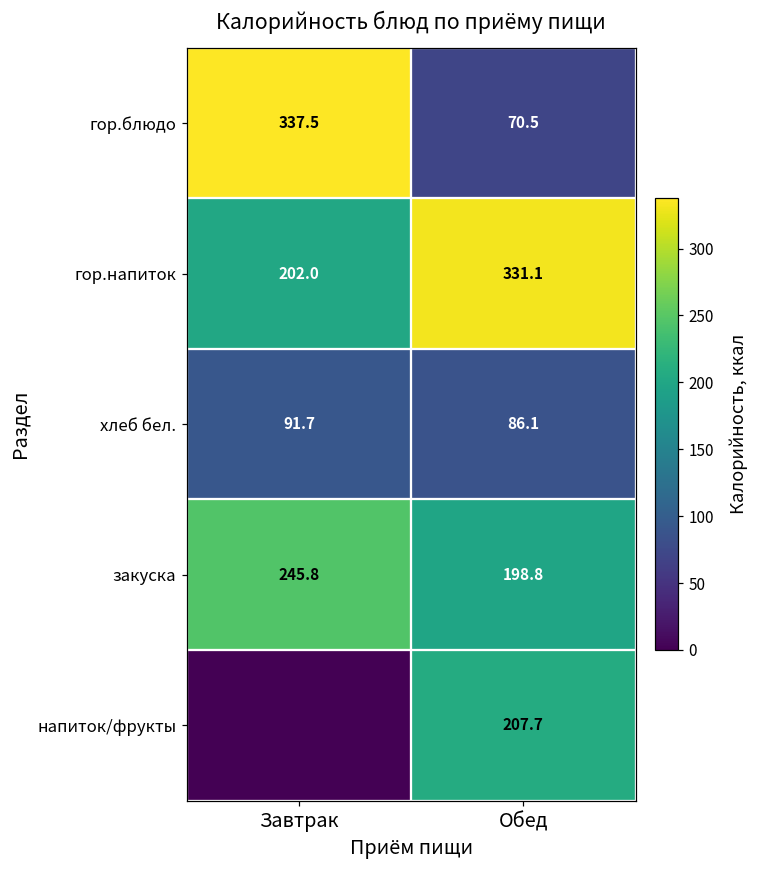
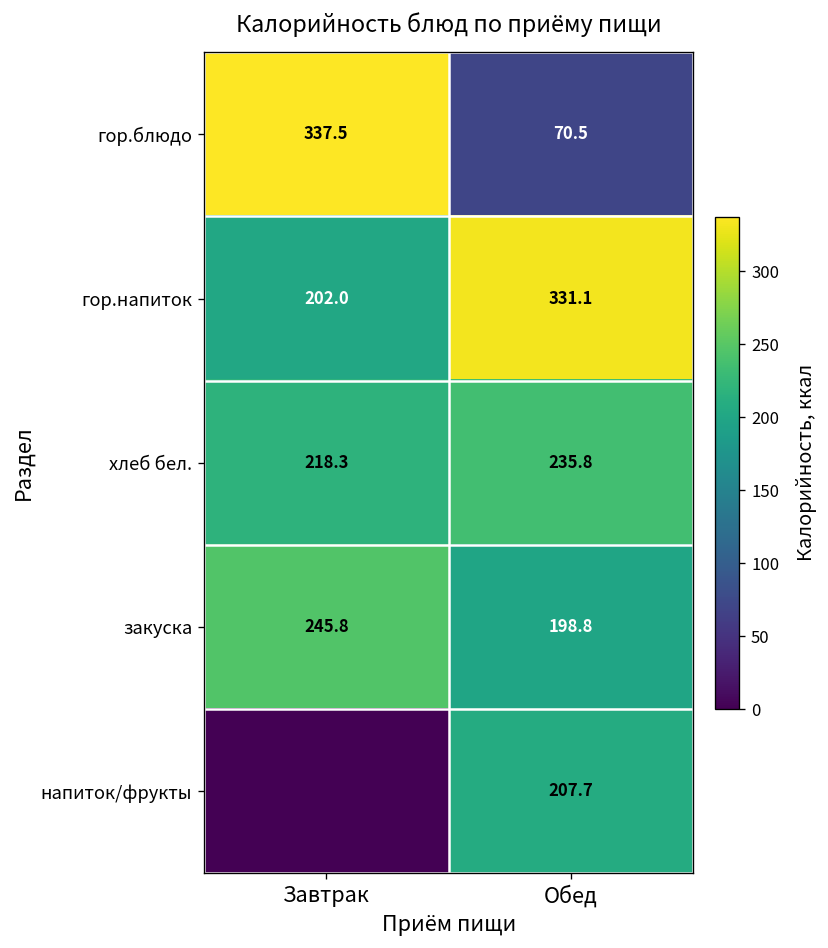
хлеб бел., Завтрак: 91.7 -> 218.3
хлеб бел., Обед: 86.1 -> 235.8
